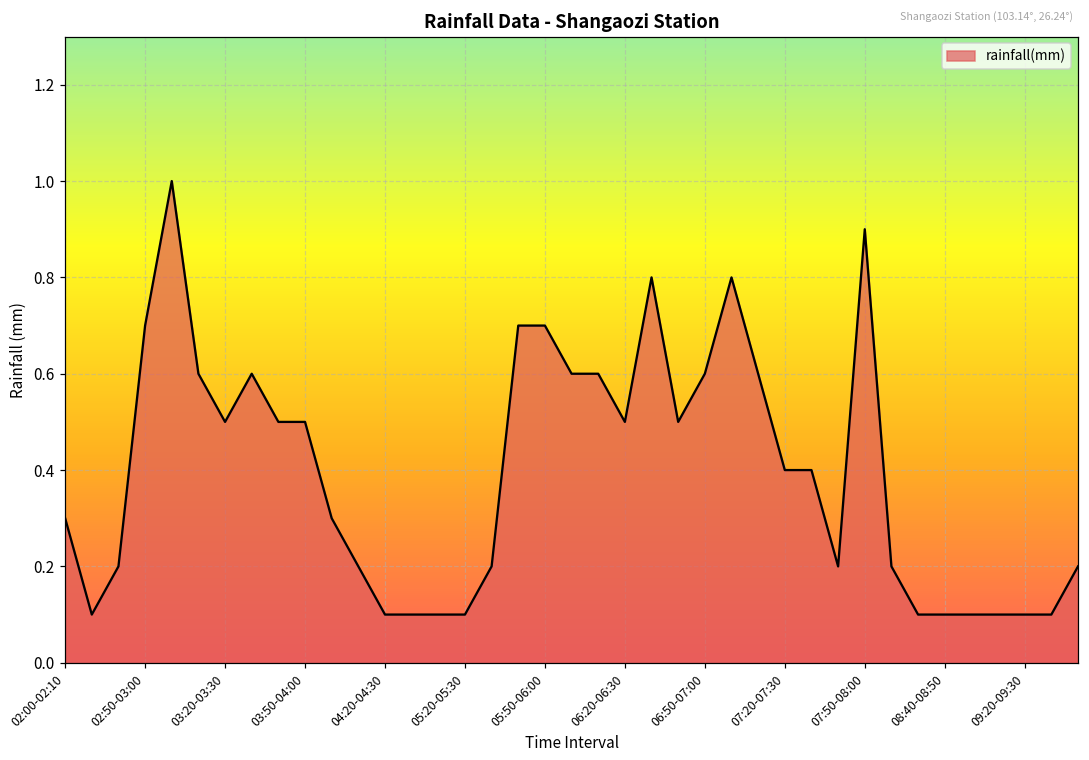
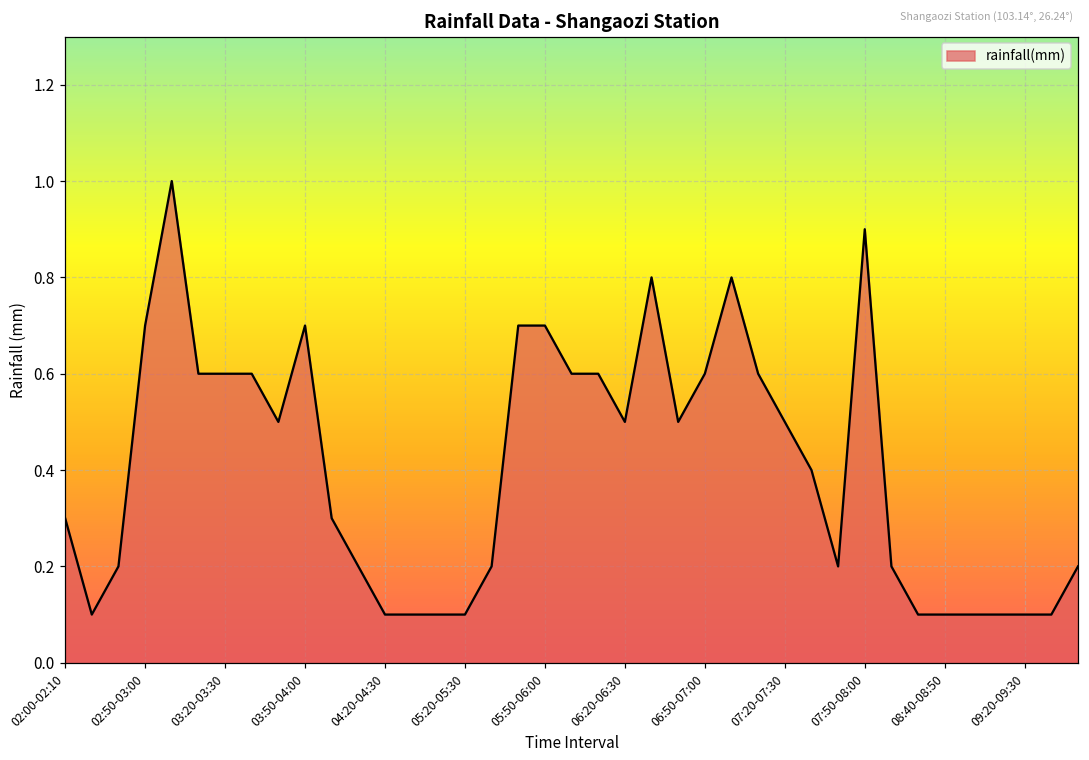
03:20-03:30: 0.5 -> 0.6
03:50-04:00: 0.5 -> 0.7
07:20-07:30: 0.4 -> 0.5
